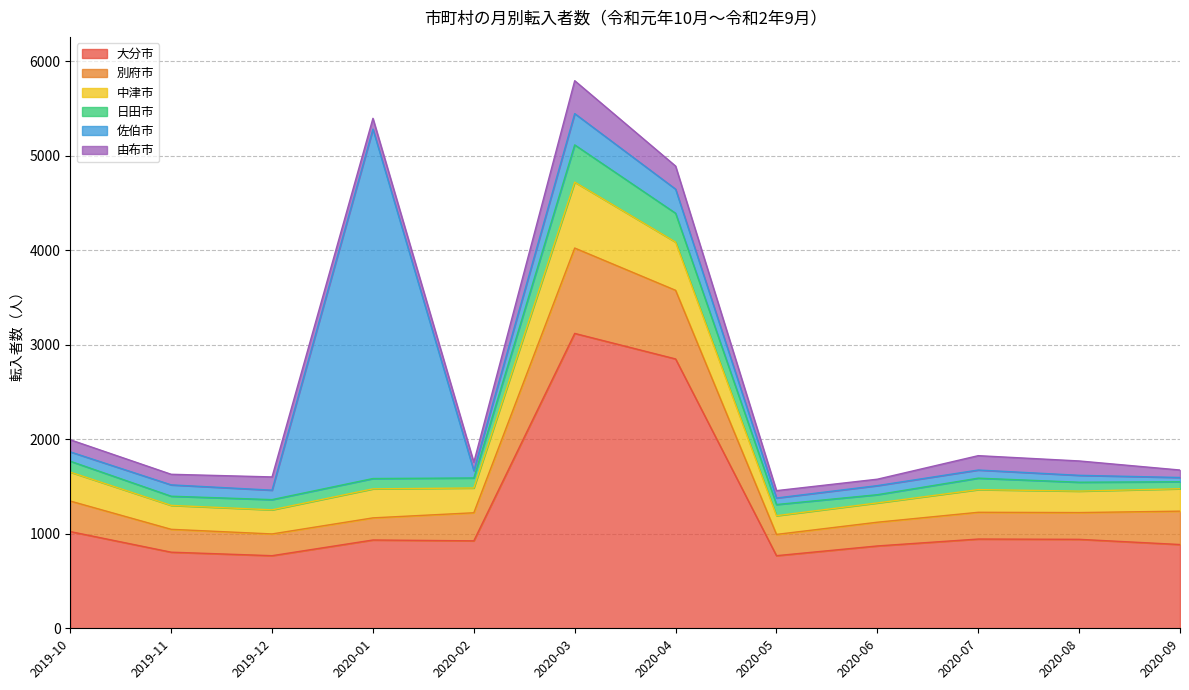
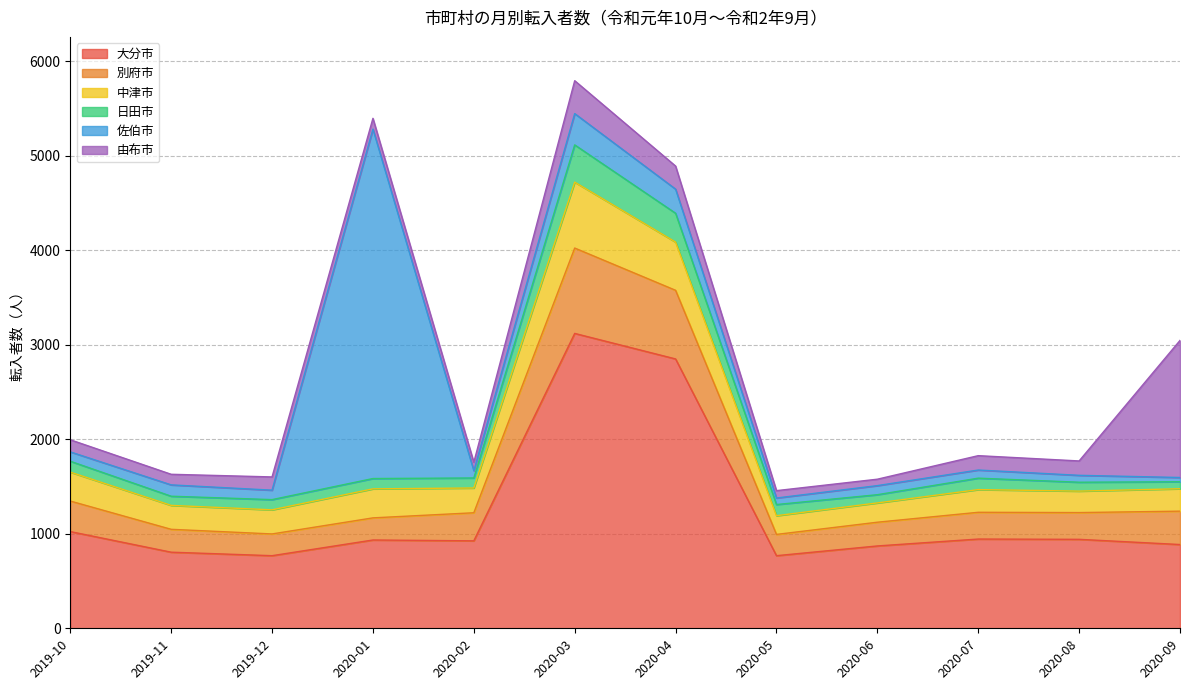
由布市, 2020-09: 100 -> 1500
